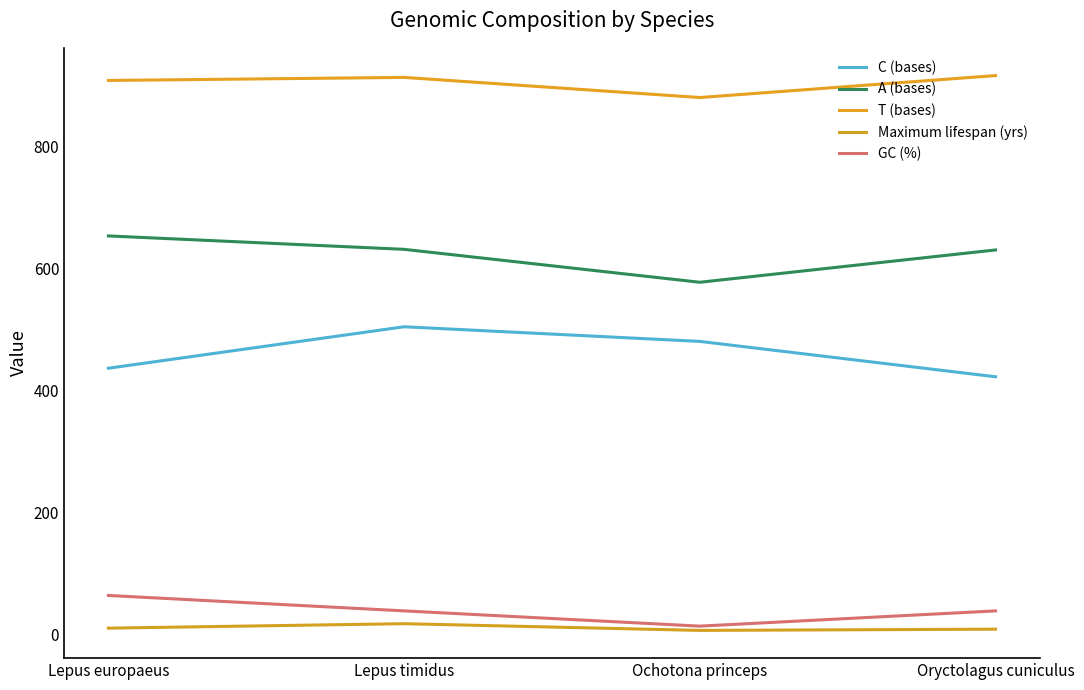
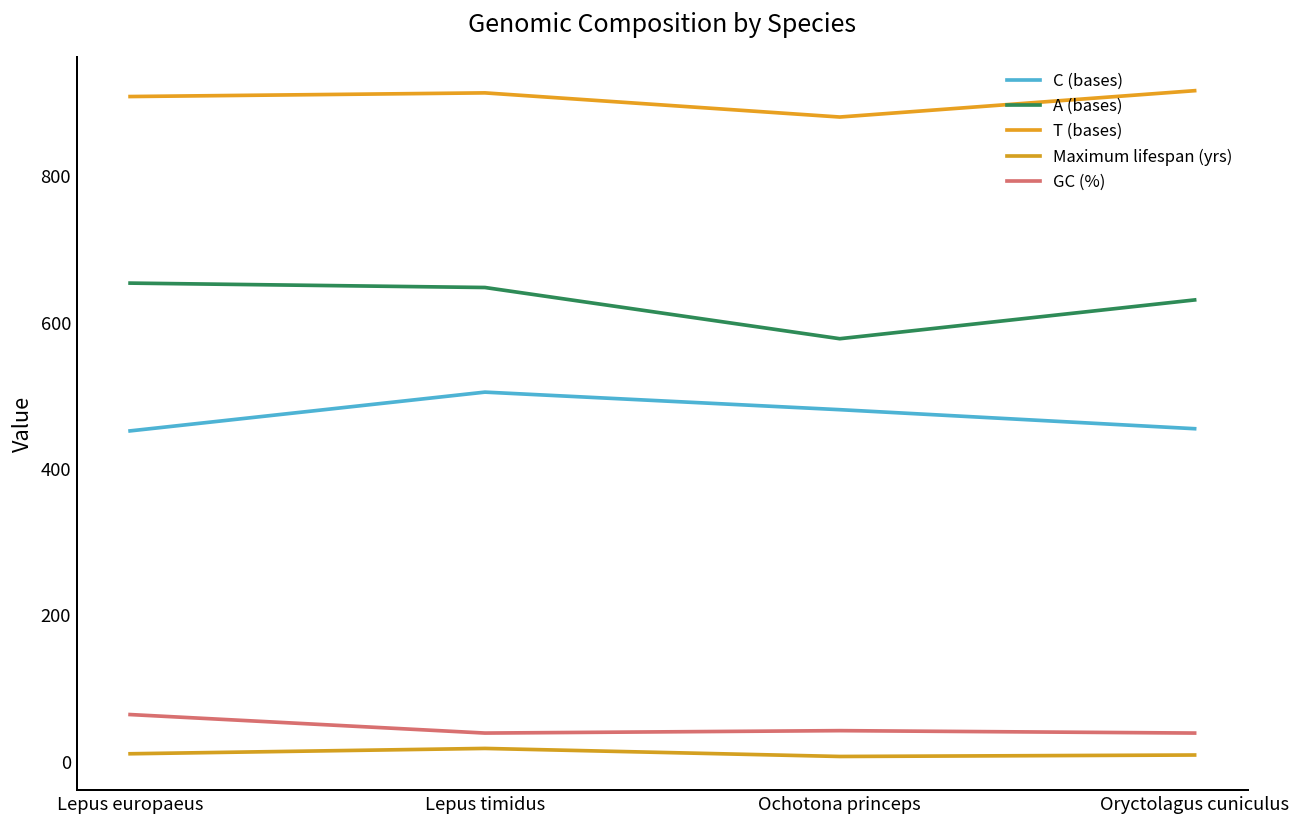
C (bases), Lepus europaeus: 440 -> 450
A (bases), Lepus timidus: 630 -> 650
GC (%), Ochotona princeps: 10 -> 40
C (bases), Oryctolagus cuniculus: 420 -> 460
